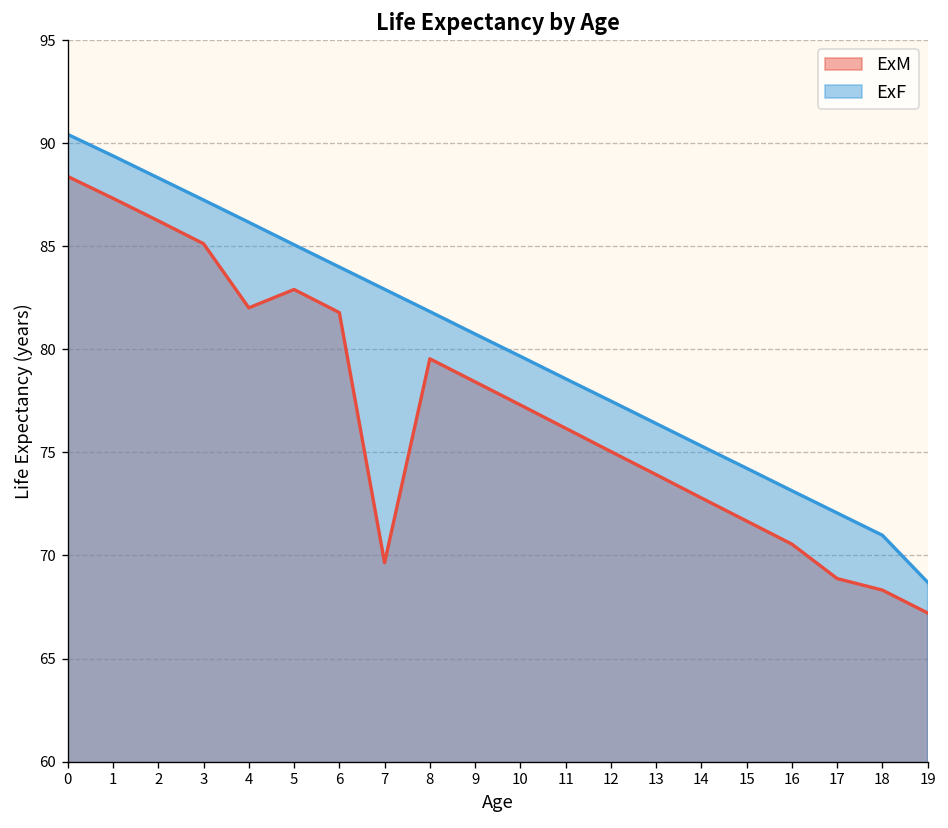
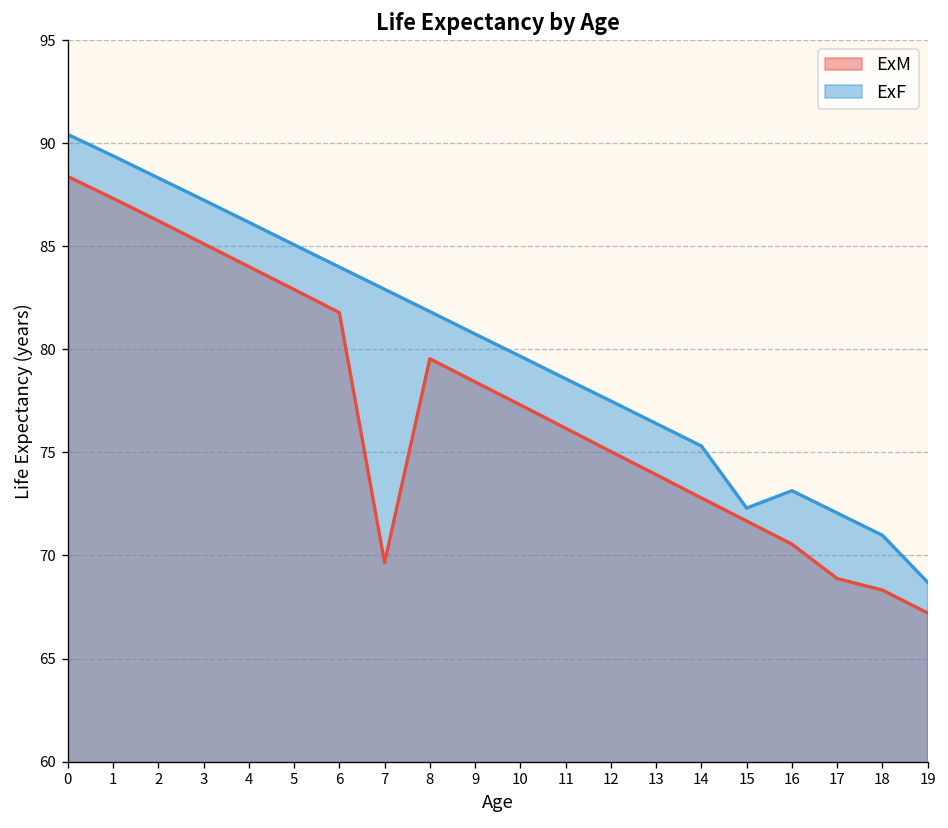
ExM, 4: 82.0 -> 84.0
ExF, 15: 74.2 -> 72.3
